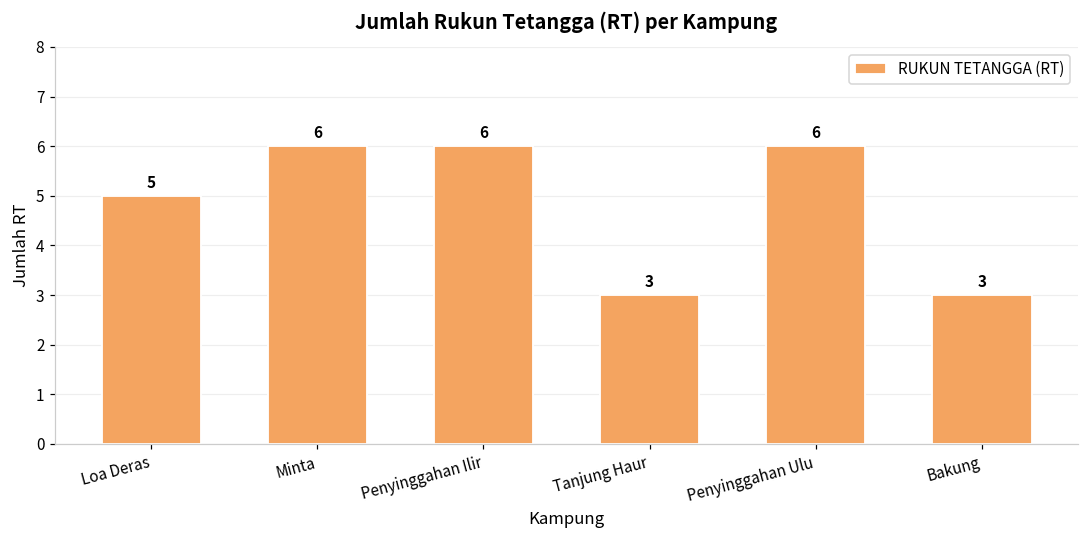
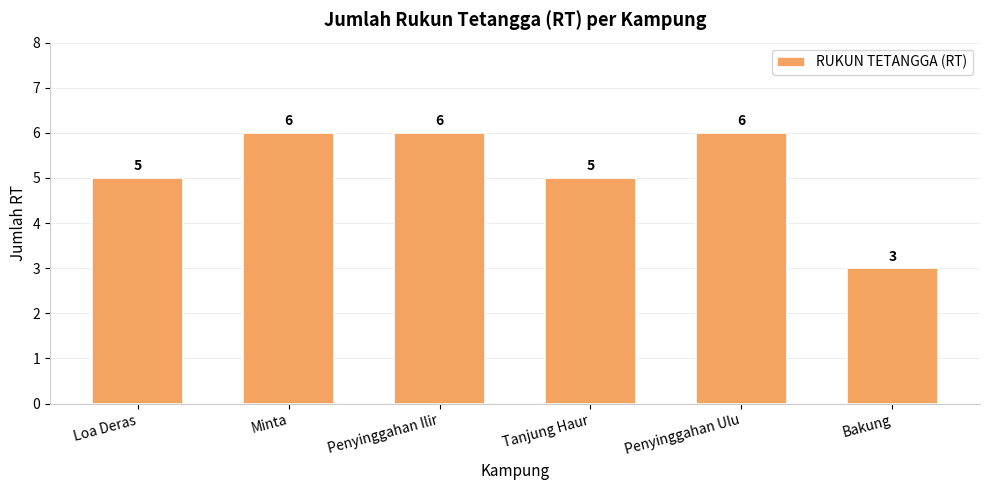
Tanjung Haur: 3 -> 5
